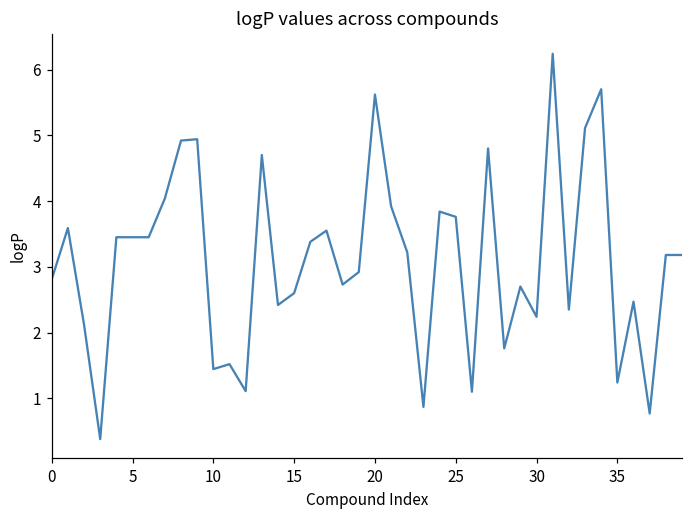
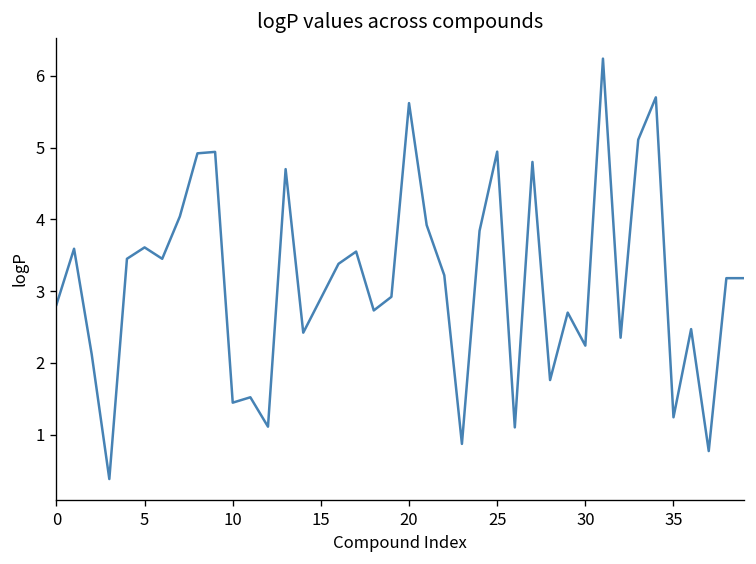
5: 3.4 -> 3.6
15: 2.6 -> 2.9
25: 3.8 -> 4.9
